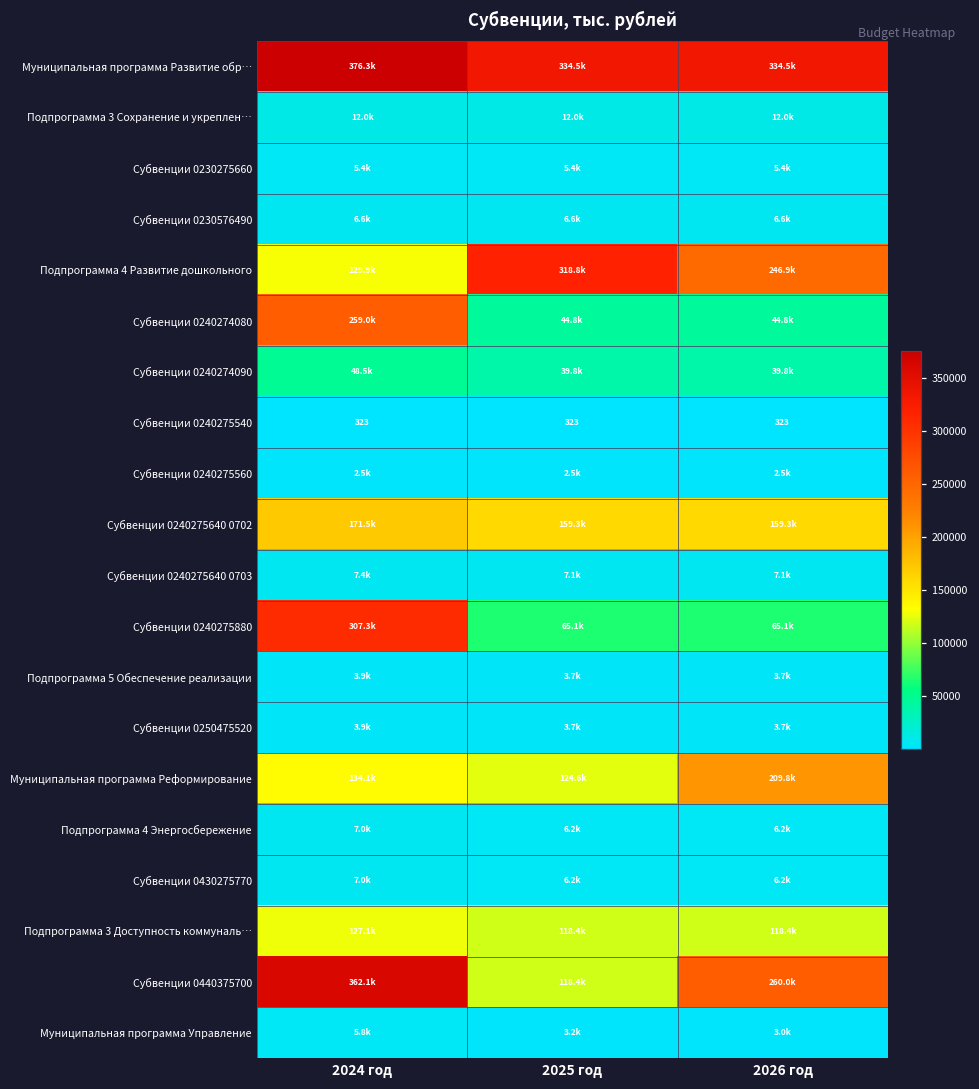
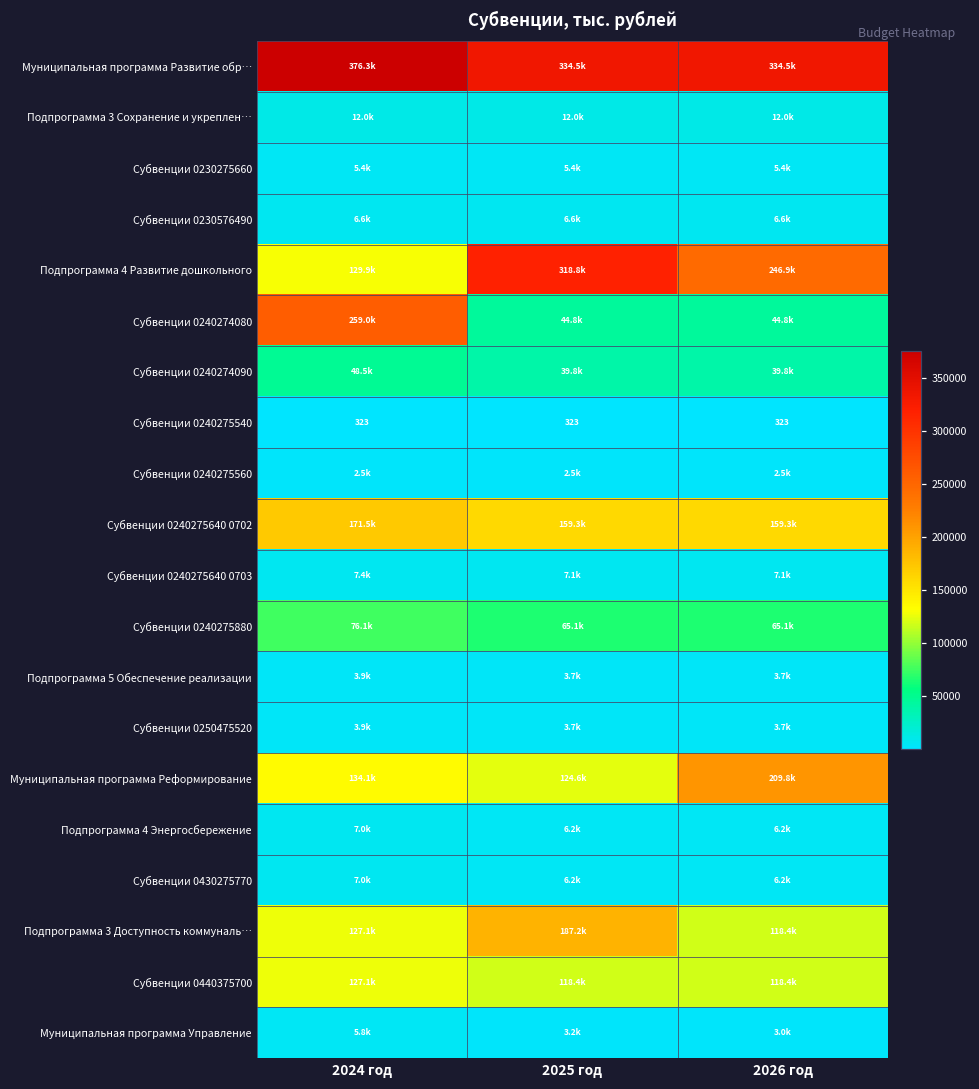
Субвенции 0240275880, 2024 год: 307.3k -> 76.1k
Подпрограмма 3 Доступность коммуналь…, 2025 год: 118.4k -> 187.2k
Субвенции 0440375700, 2024 год: 362.1k -> 127.1k
Субвенции 0440375700, 2026 год: 260.0k -> 118.4k
